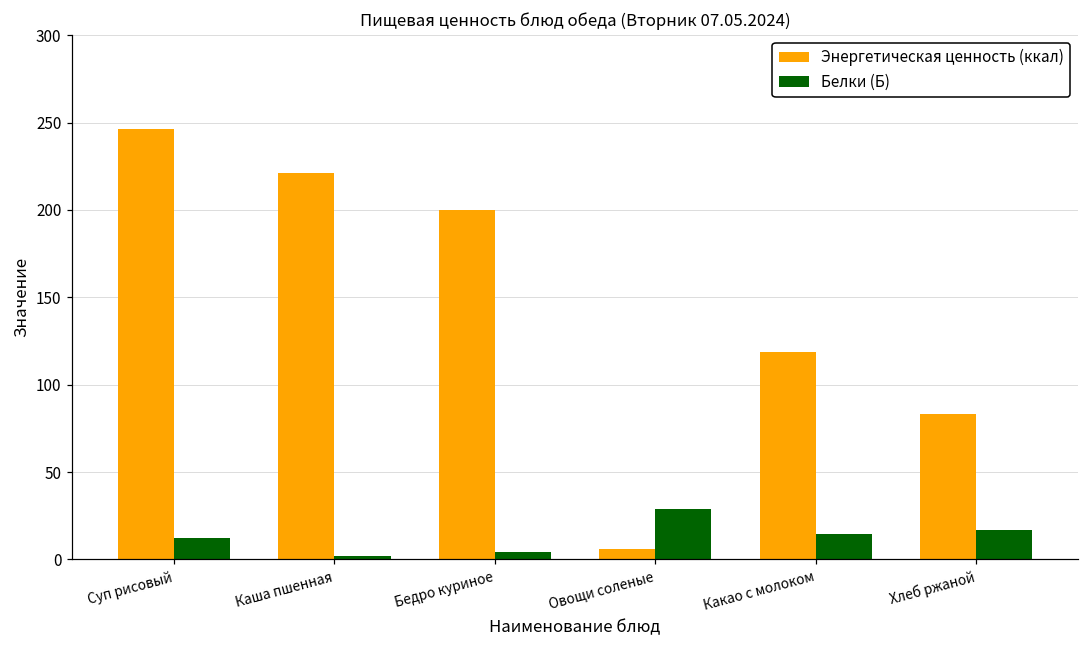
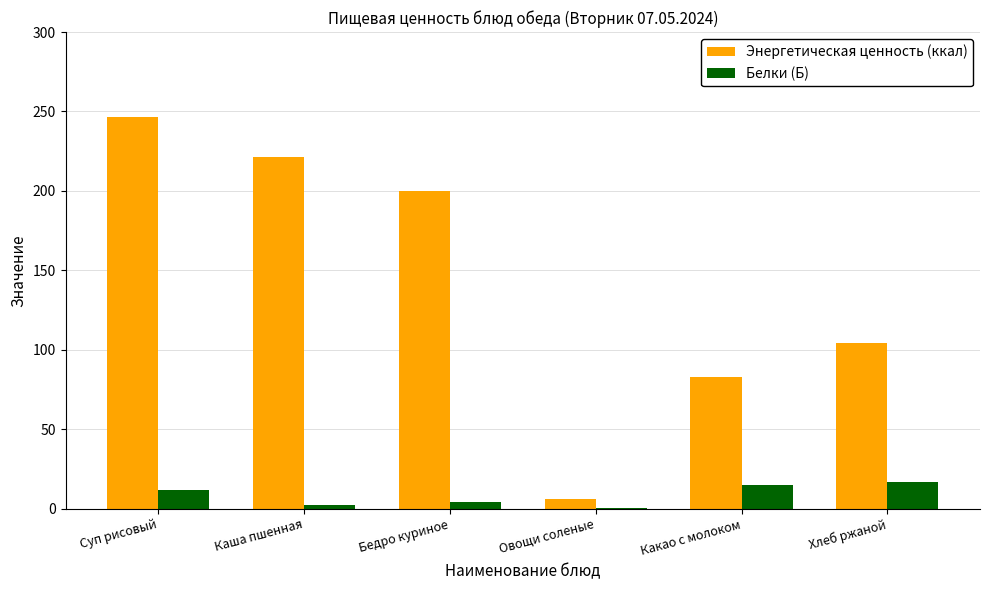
Белки (Б), Овощи соленые: 29 -> 1
Энергетическая ценность (ккал), Какао с молоком: 119 -> 83
Энергетическая ценность (ккал), Хлеб ржаной: 83 -> 104
